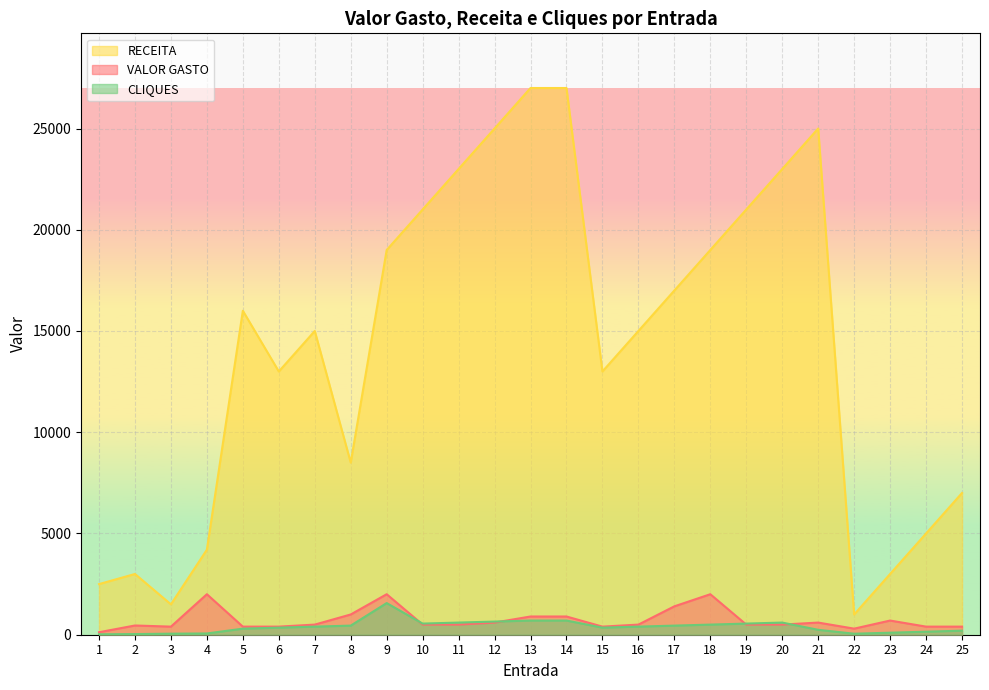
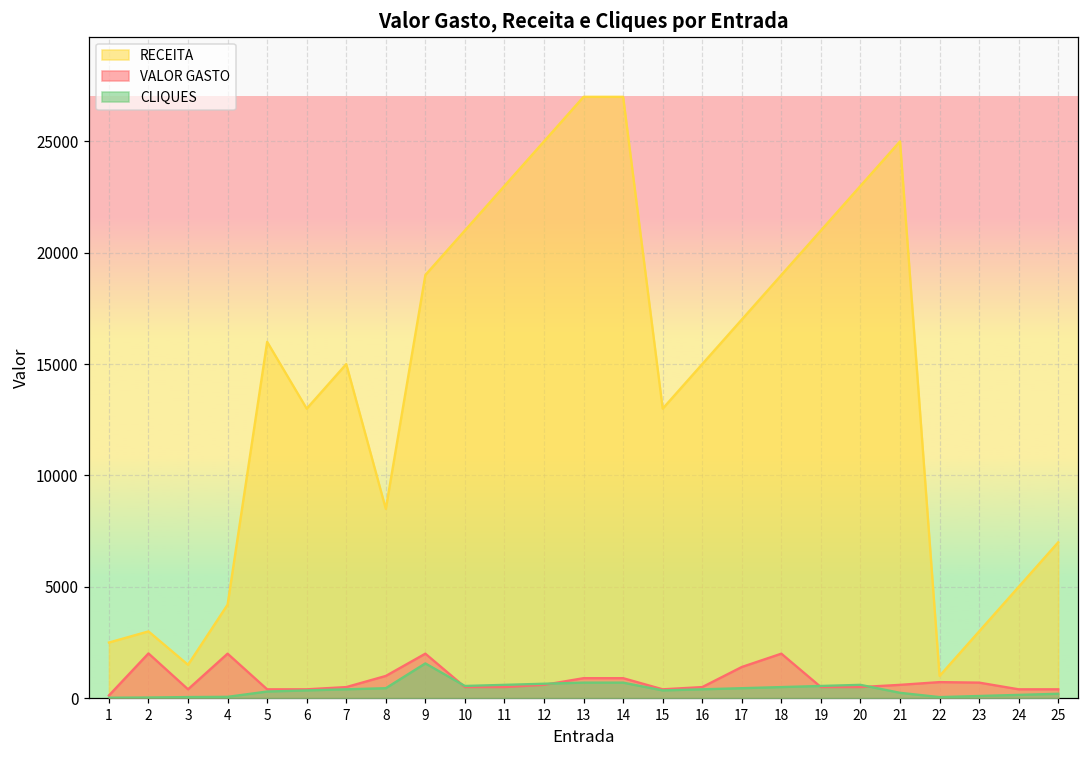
VALOR GASTO, 2: 500 -> 2000
VALOR GASTO, 22: 300 -> 700
